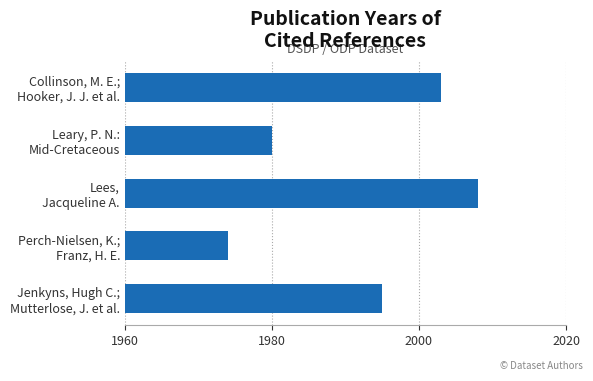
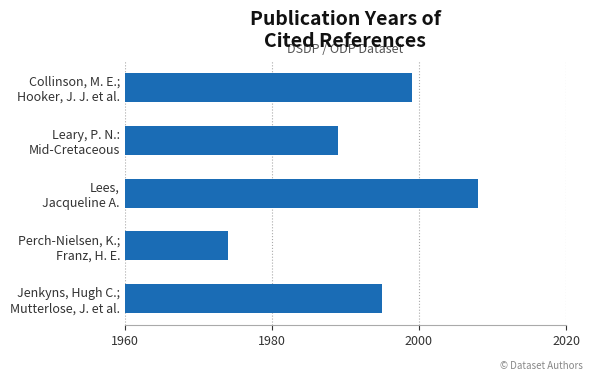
Collinson, M. E.; Hooker, J. J. et al.: 2003 -> 1999
Leary, P. N.: Mid-Cretaceous: 1980 -> 1989
